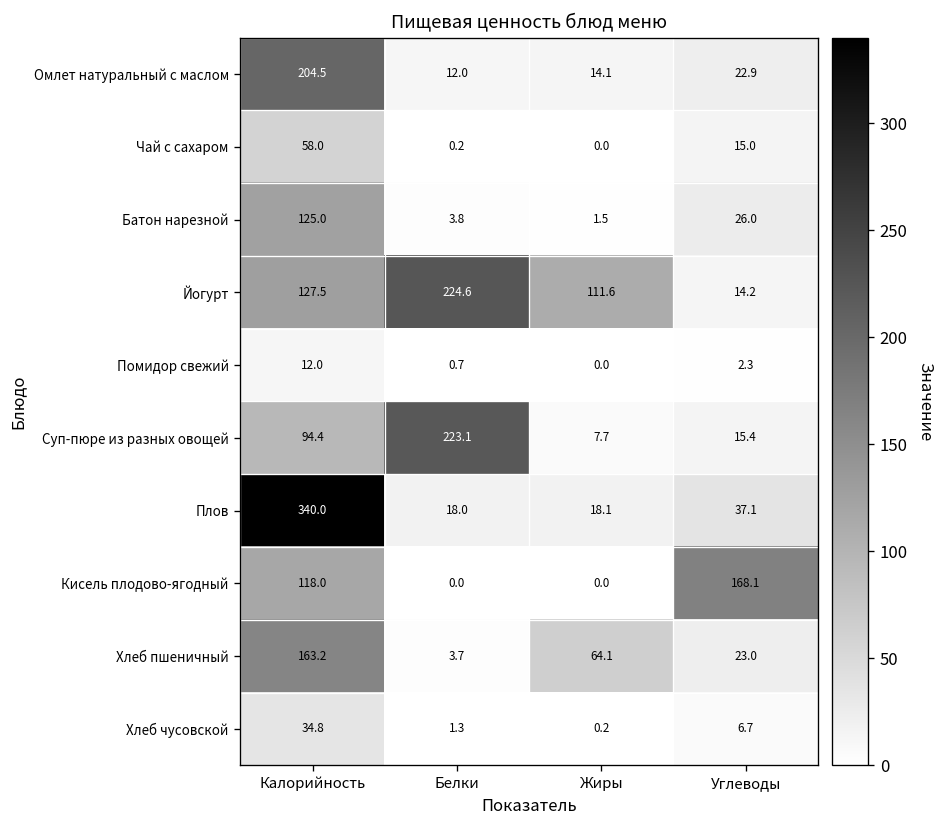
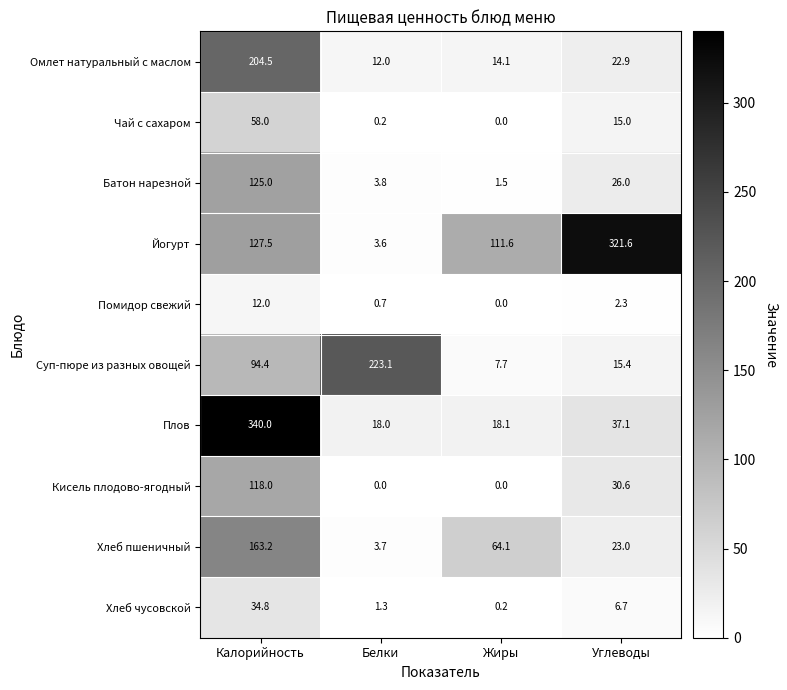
Йогурт, Белки: 224.6 -> 3.6
Йогурт, Углеводы: 14.2 -> 321.6
Кисель плодово-ягодный, Углеводы: 168.1 -> 30.6
